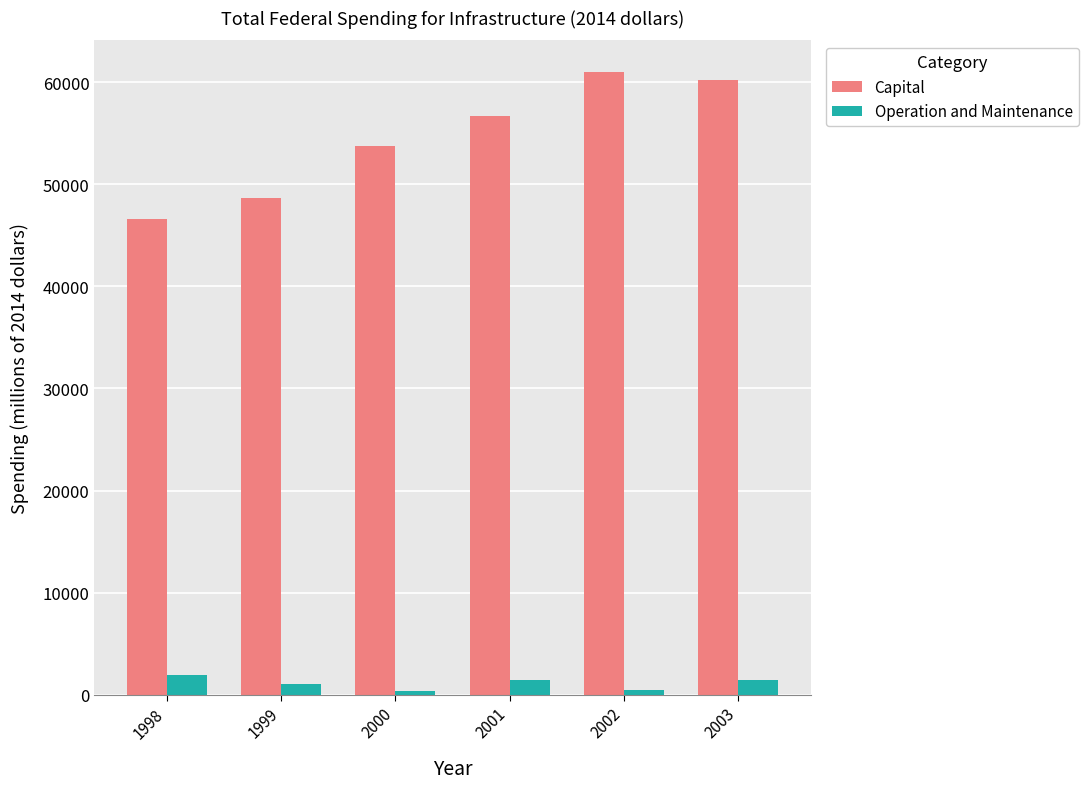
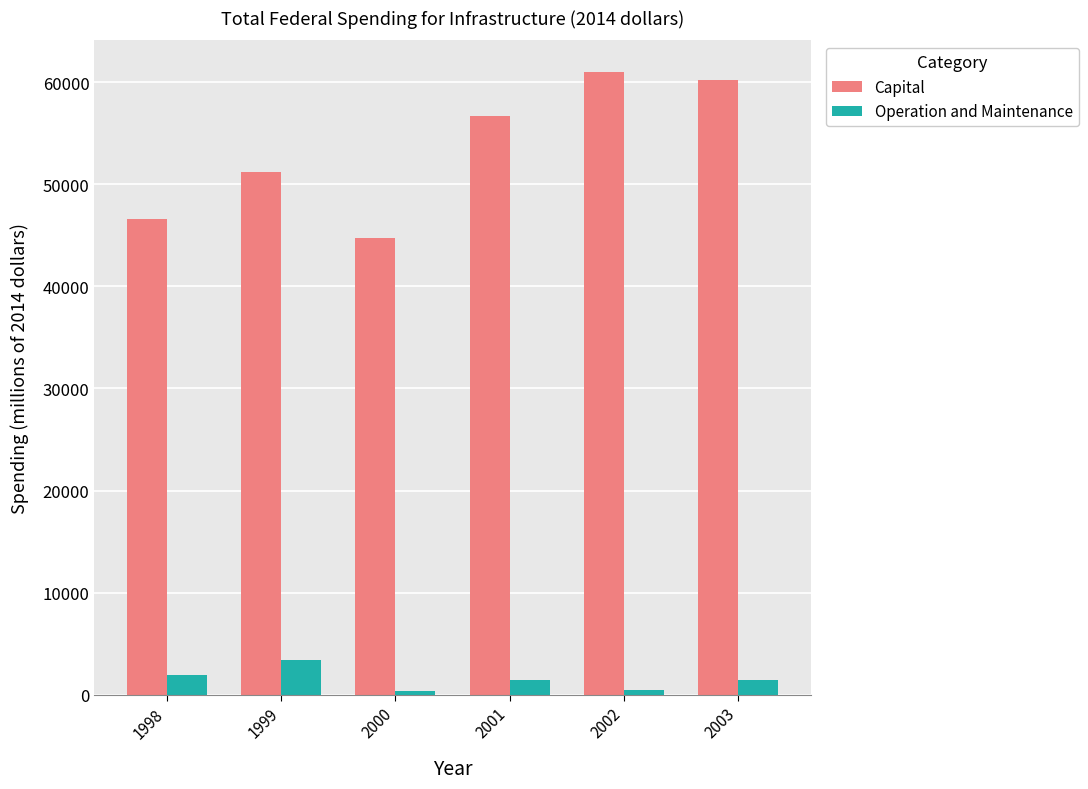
Capital, 1999: 48600 -> 51200
Operation and Maintenance, 1999: 1100 -> 3400
Capital, 2000: 53700 -> 44800
